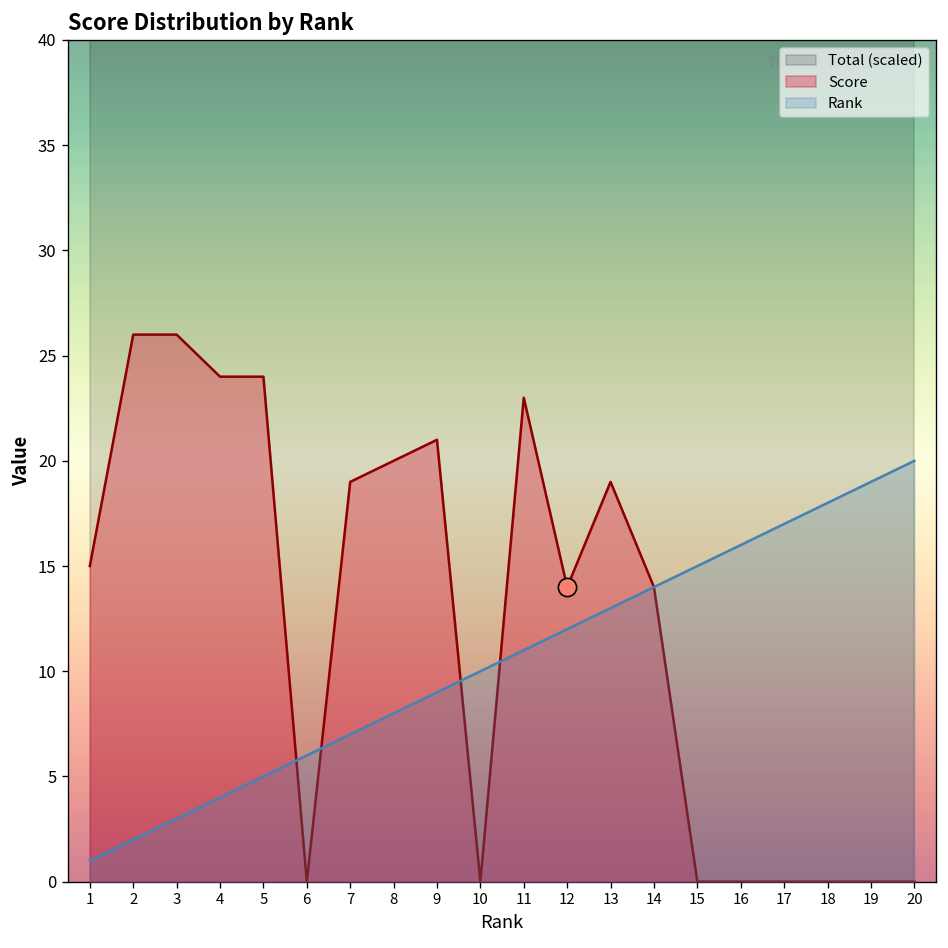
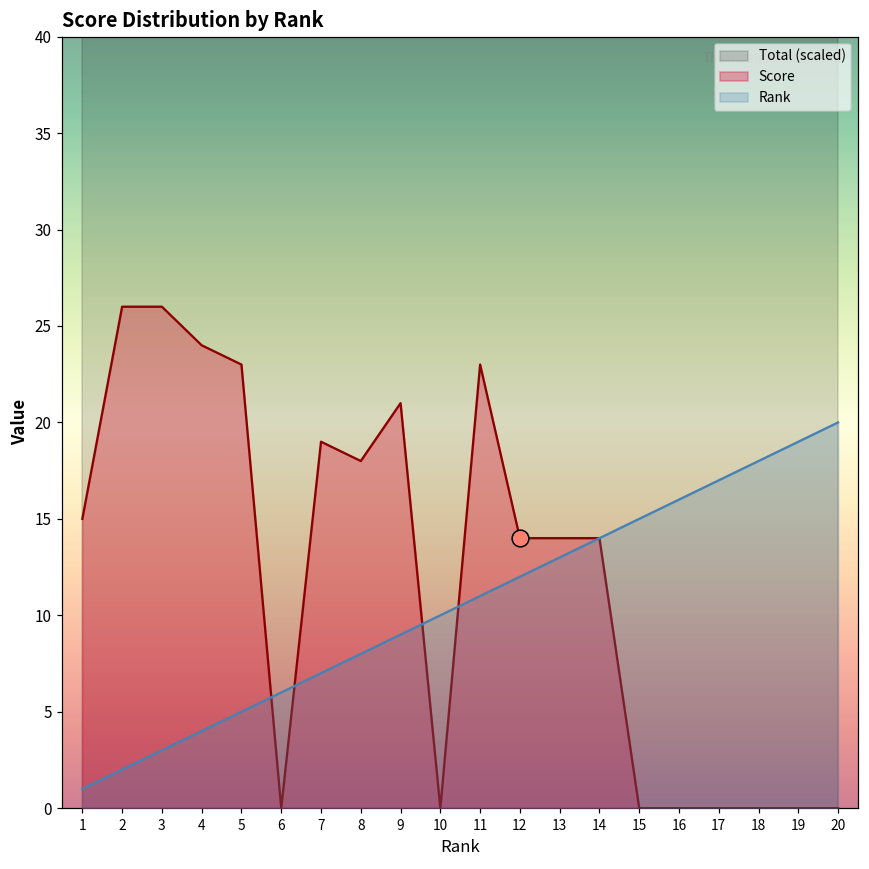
Score, 5: 24 -> 23
Score, 8: 20 -> 18
Score, 13: 19 -> 14
